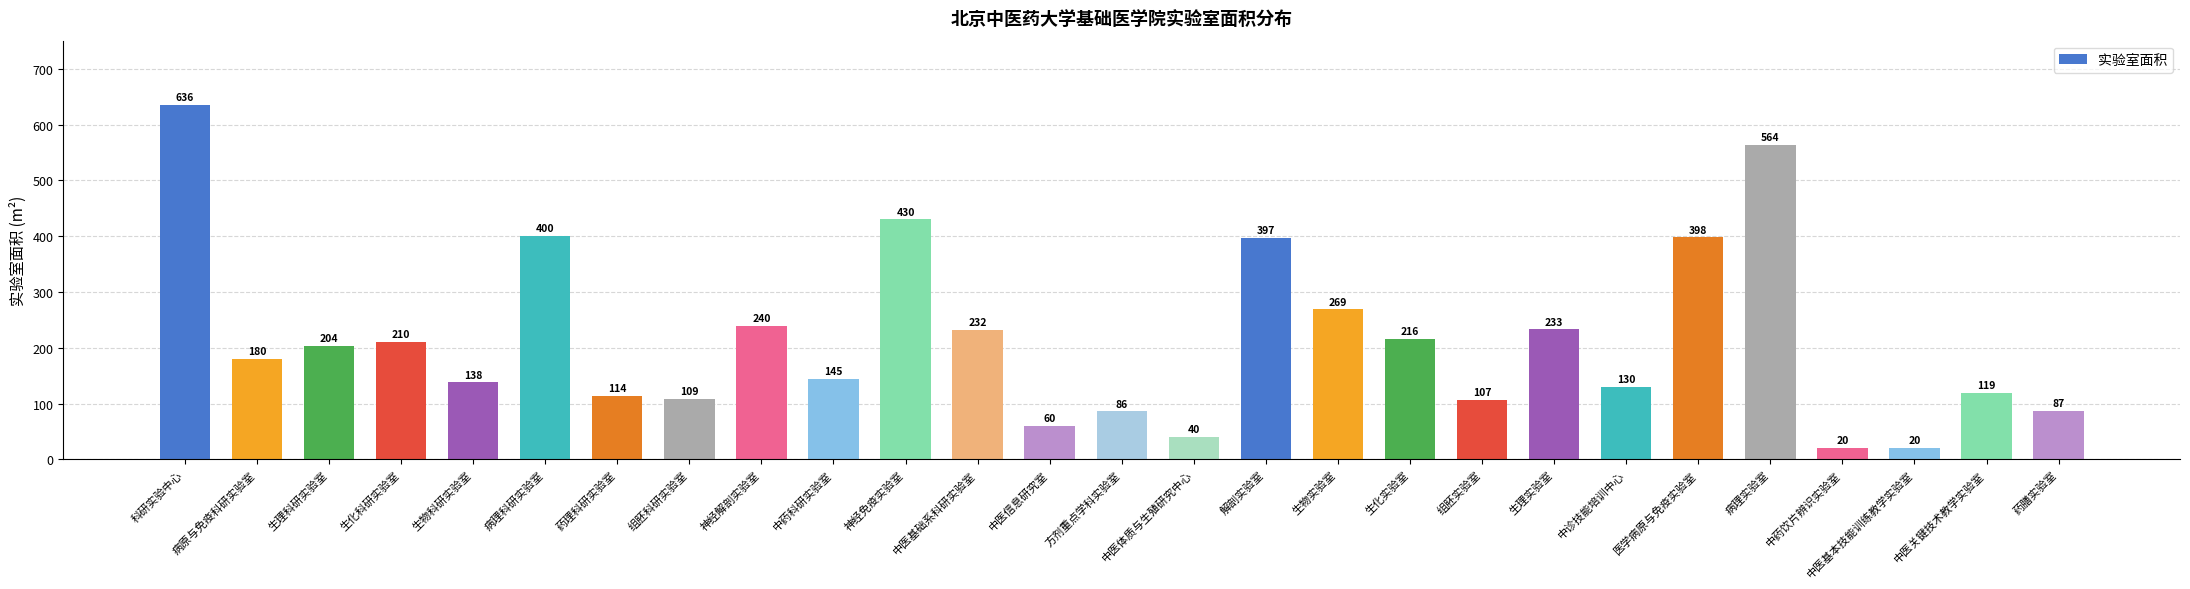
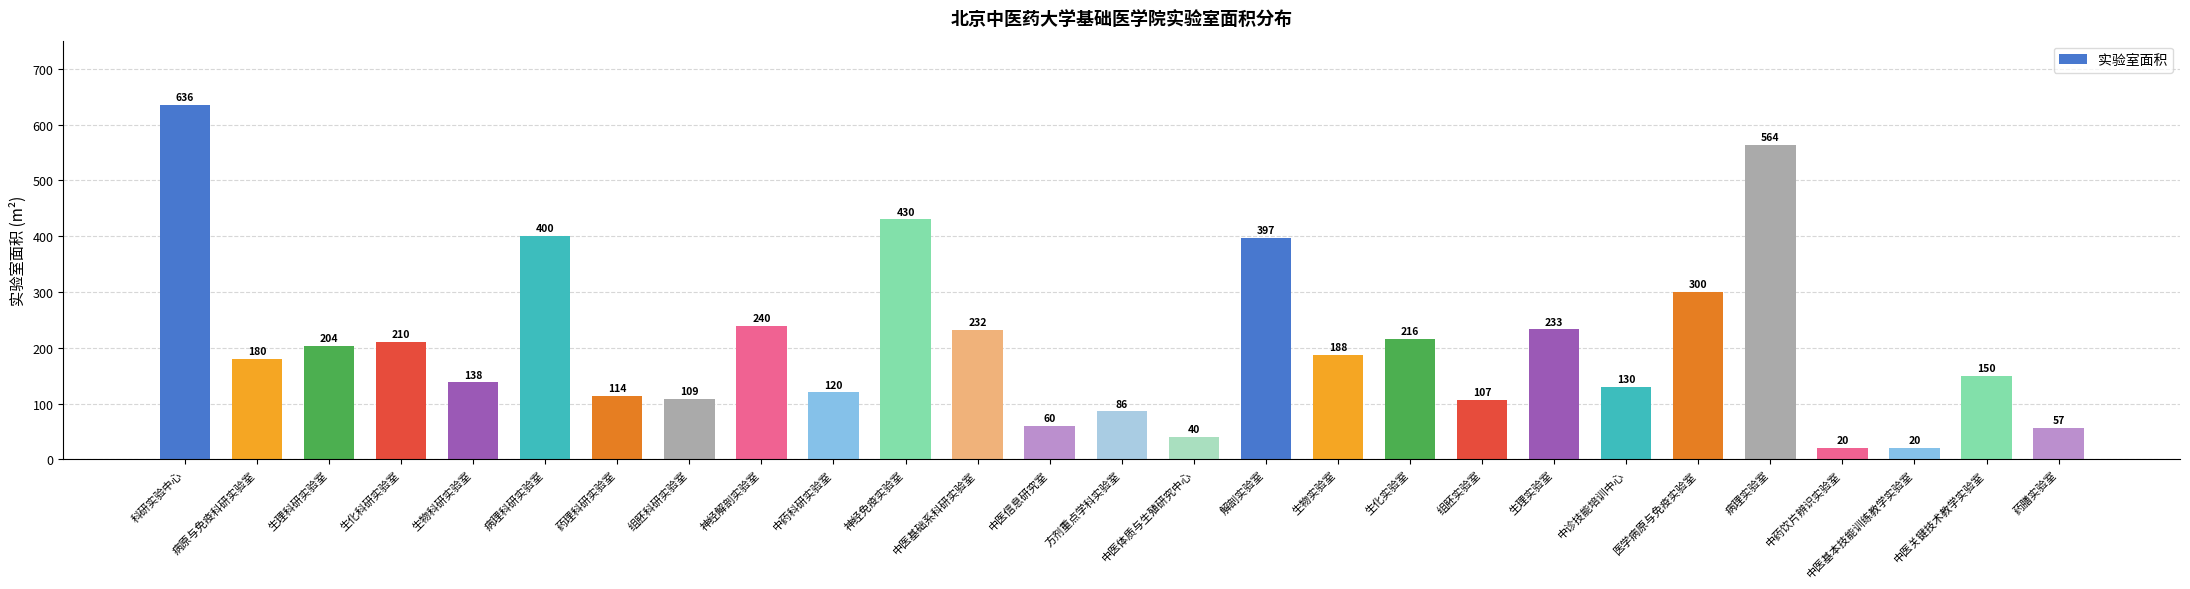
中药科研实验室: 145 -> 120
生物实验室: 269 -> 188
医学病原与免疫实验室: 398 -> 300
中医关键技术教学实验室: 119 -> 150
药膳实验室: 87 -> 57
